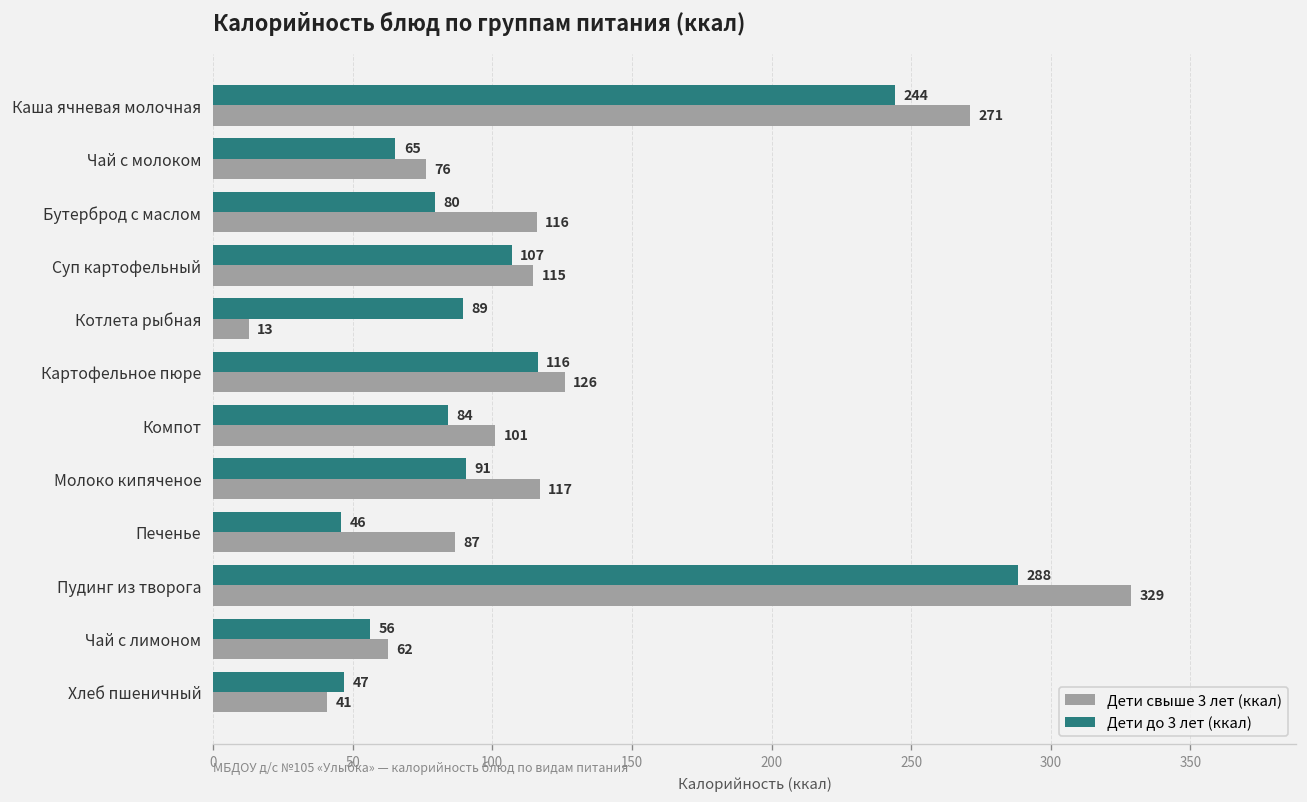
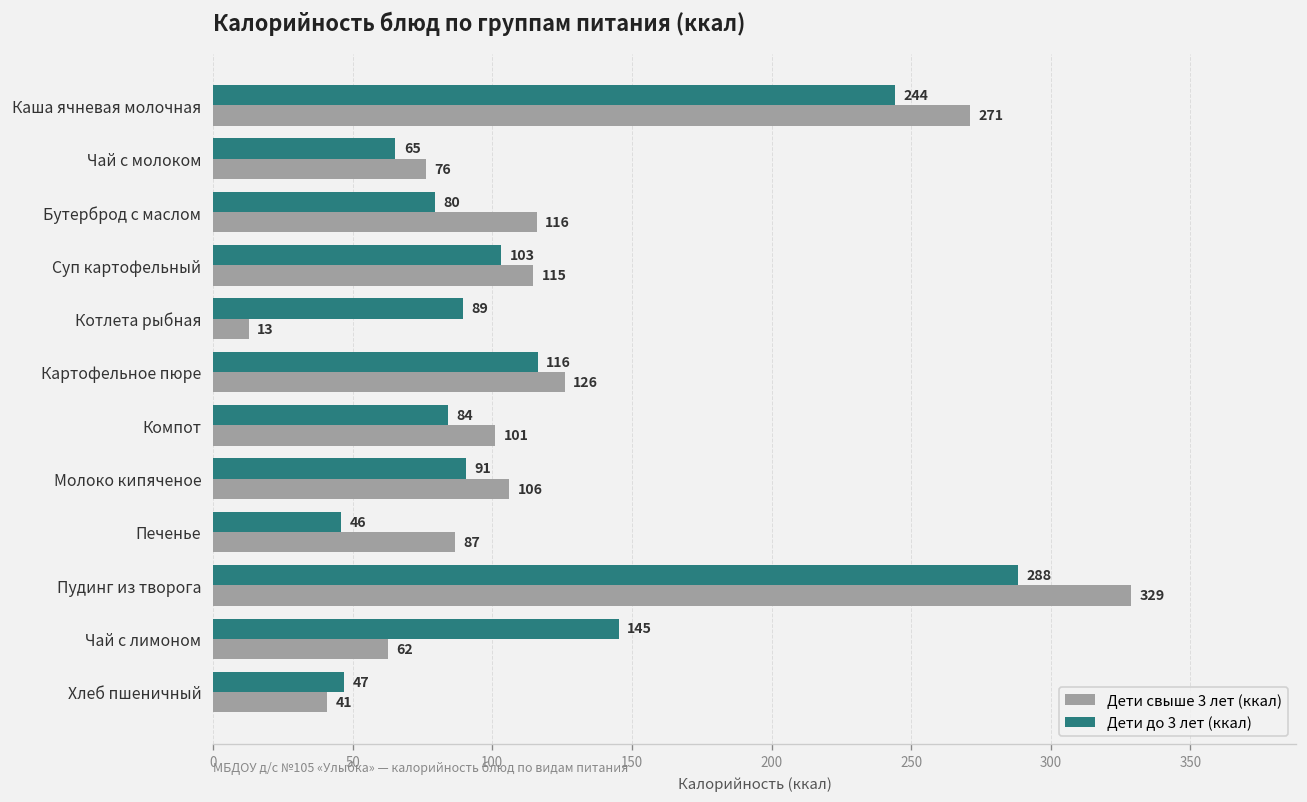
Дети до 3 лет (ккал), Суп картофельный: 107 -> 103
Дети свыше 3 лет (ккал), Молоко кипяченое: 117 -> 106
Дети до 3 лет (ккал), Чай с лимоном: 56 -> 145
